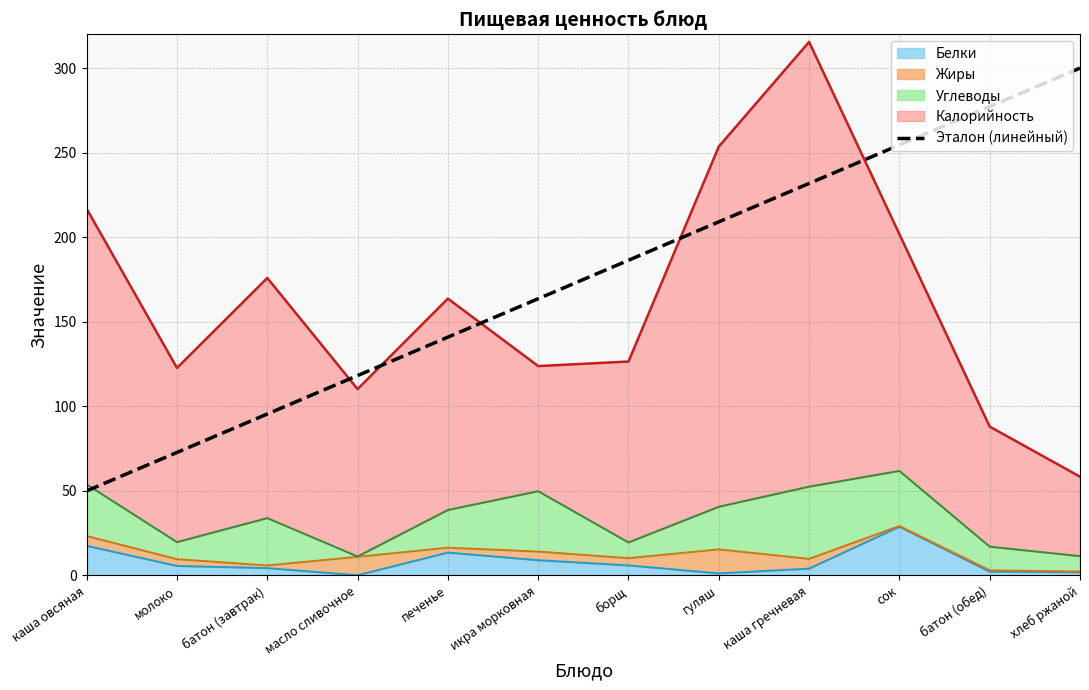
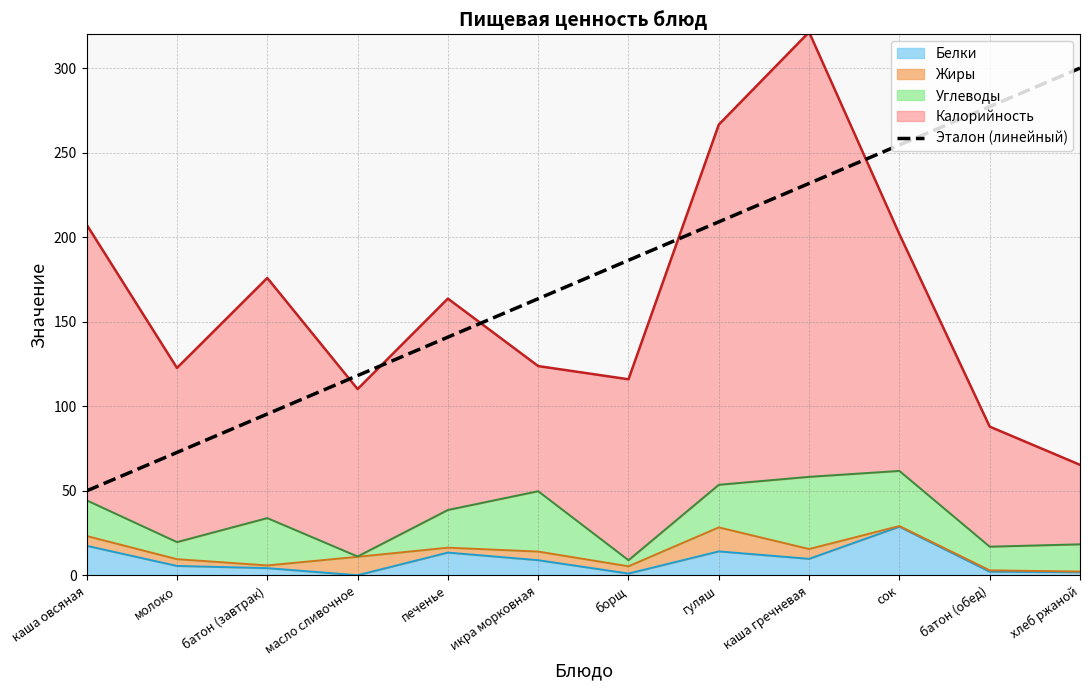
Углеводы, каша овсяная: 30 -> 21
Белки, борщ: 6 -> 1
Углеводы, борщ: 9 -> 4
Белки, гуляш: 1 -> 14
Белки, каша гречневая: 4 -> 10
Углеводы, хлеб ржаной: 9 -> 16
